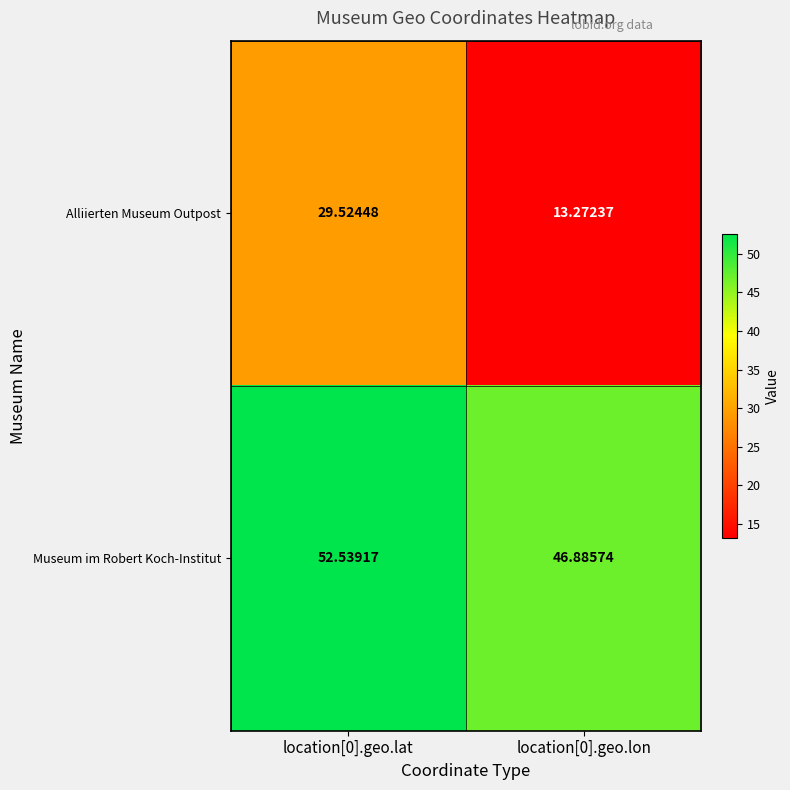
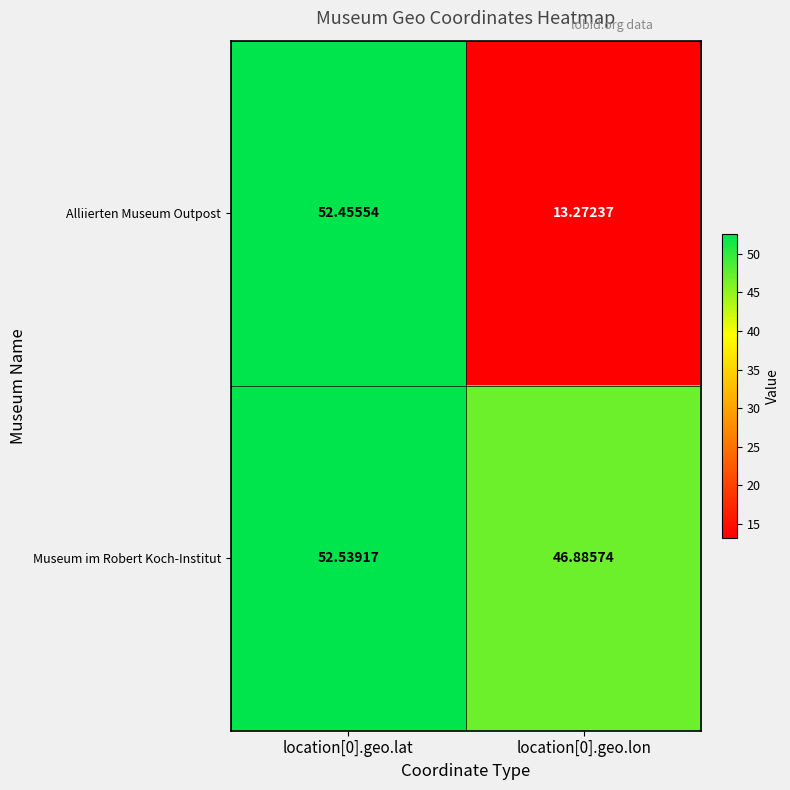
Alliierten Museum Outpost, location[0].geo.lat: 29.52448 -> 52.45554
